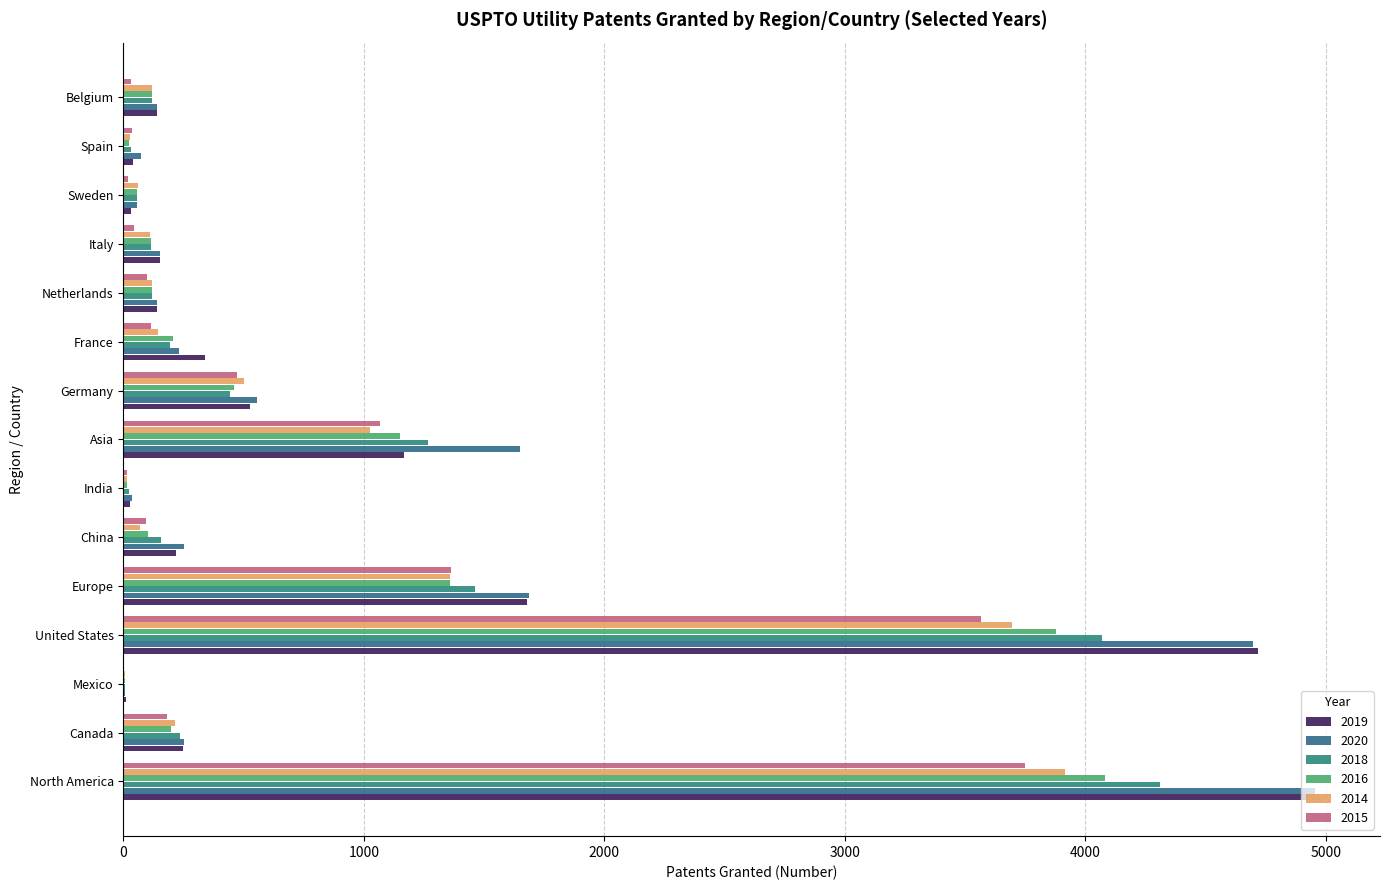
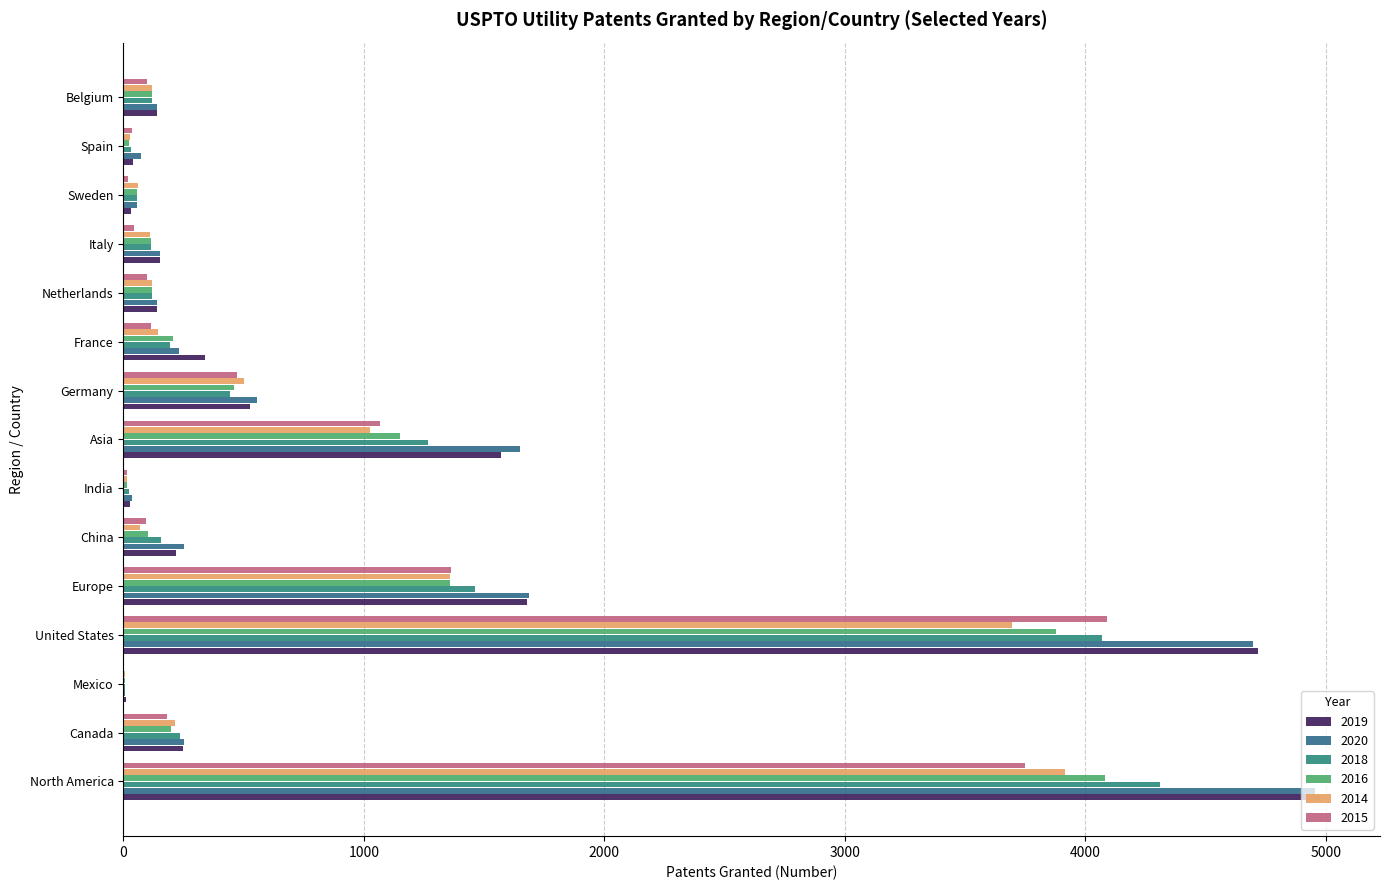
2015, Belgium: 30 -> 100
2019, Asia: 1170 -> 1570
2015, United States: 3570 -> 4090
